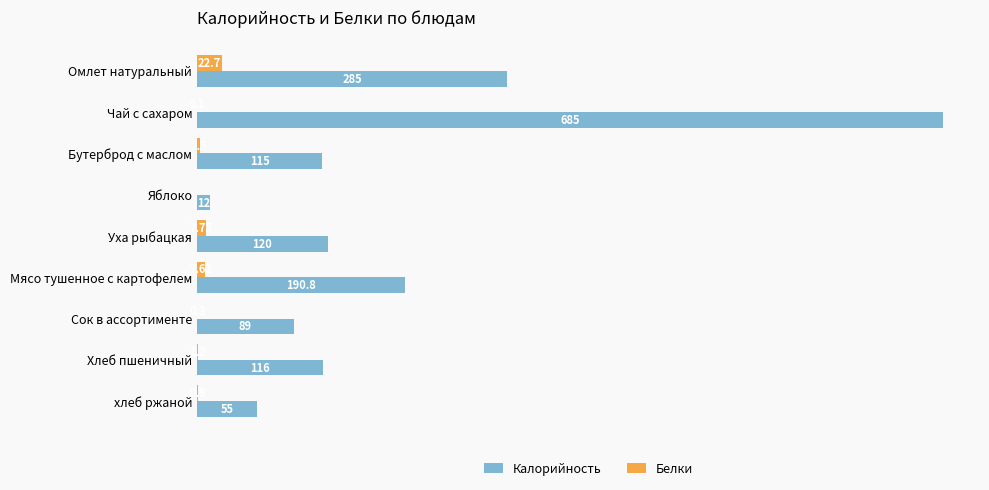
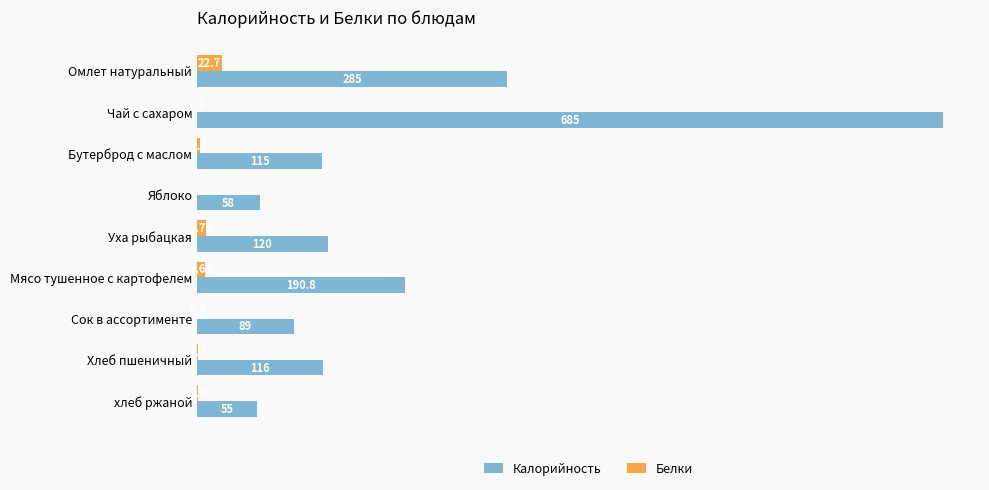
Калорийность, Яблоко: 12 -> 58
